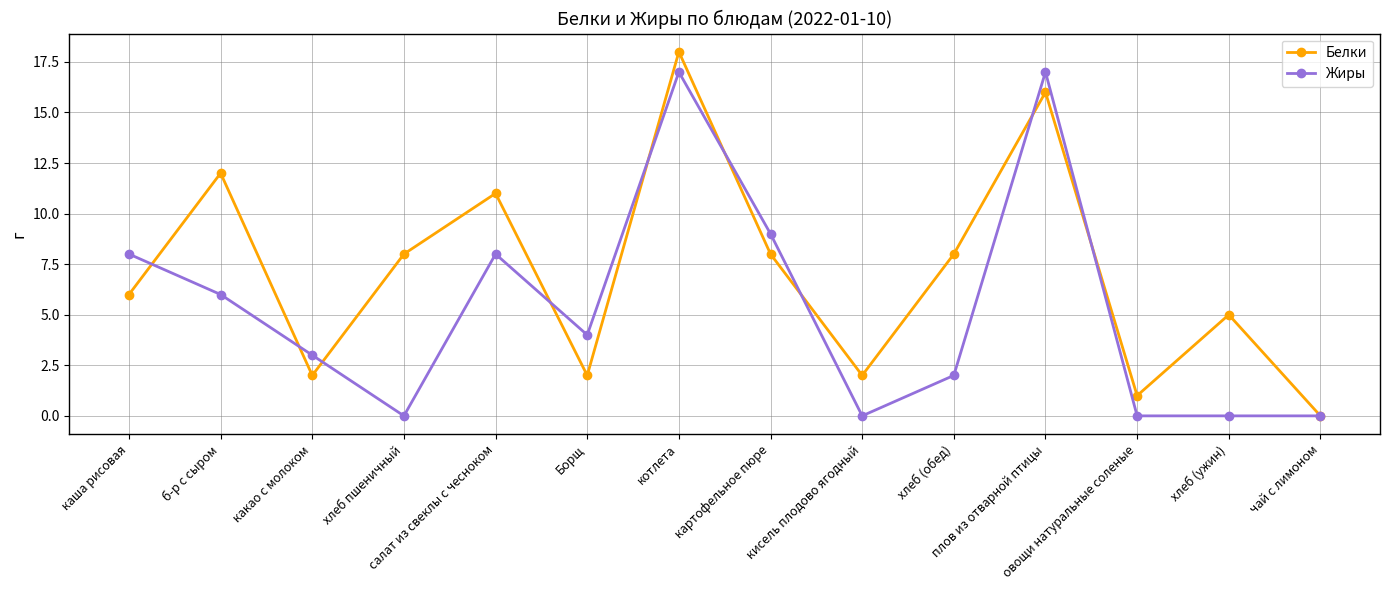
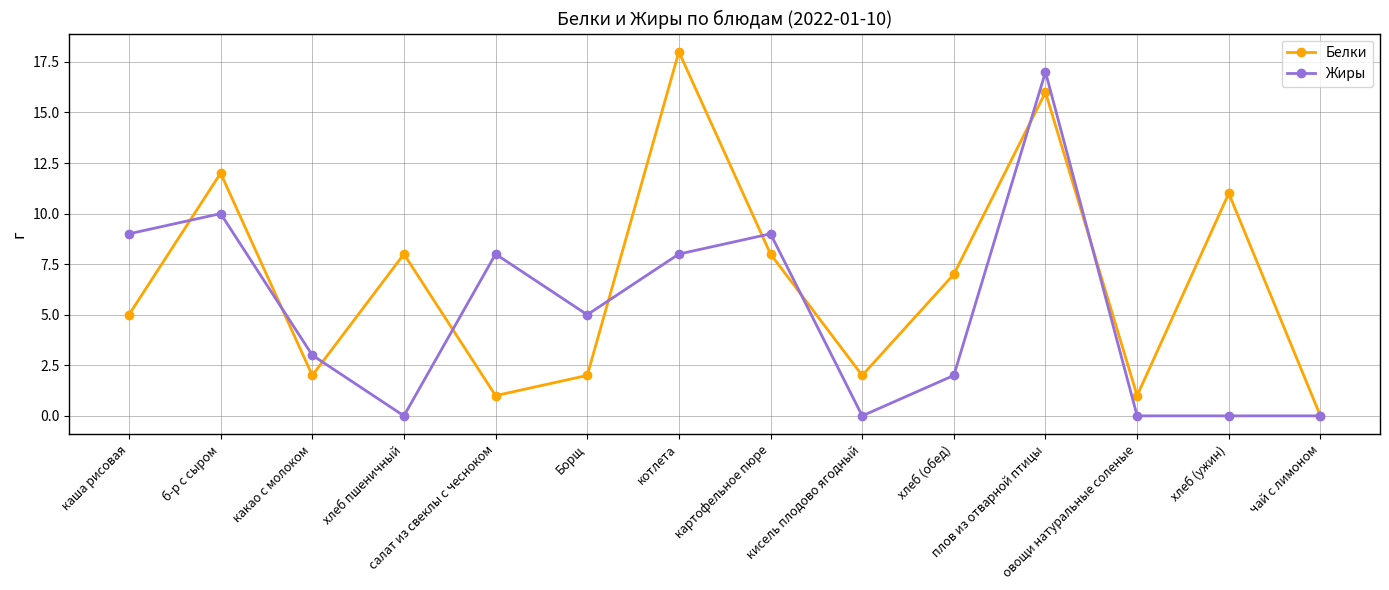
Белки, каша рисовая: 6 -> 5
Жиры, каша рисовая: 8 -> 9
Жиры, б-р с сыром: 6 -> 10
Белки, салат из свеклы с чесноком: 11 -> 1
Жиры, Борщ: 4 -> 5
Жиры, котлета: 17 -> 8
Белки, хлеб (обед): 8 -> 7
Белки, хлеб (ужин): 5 -> 11
